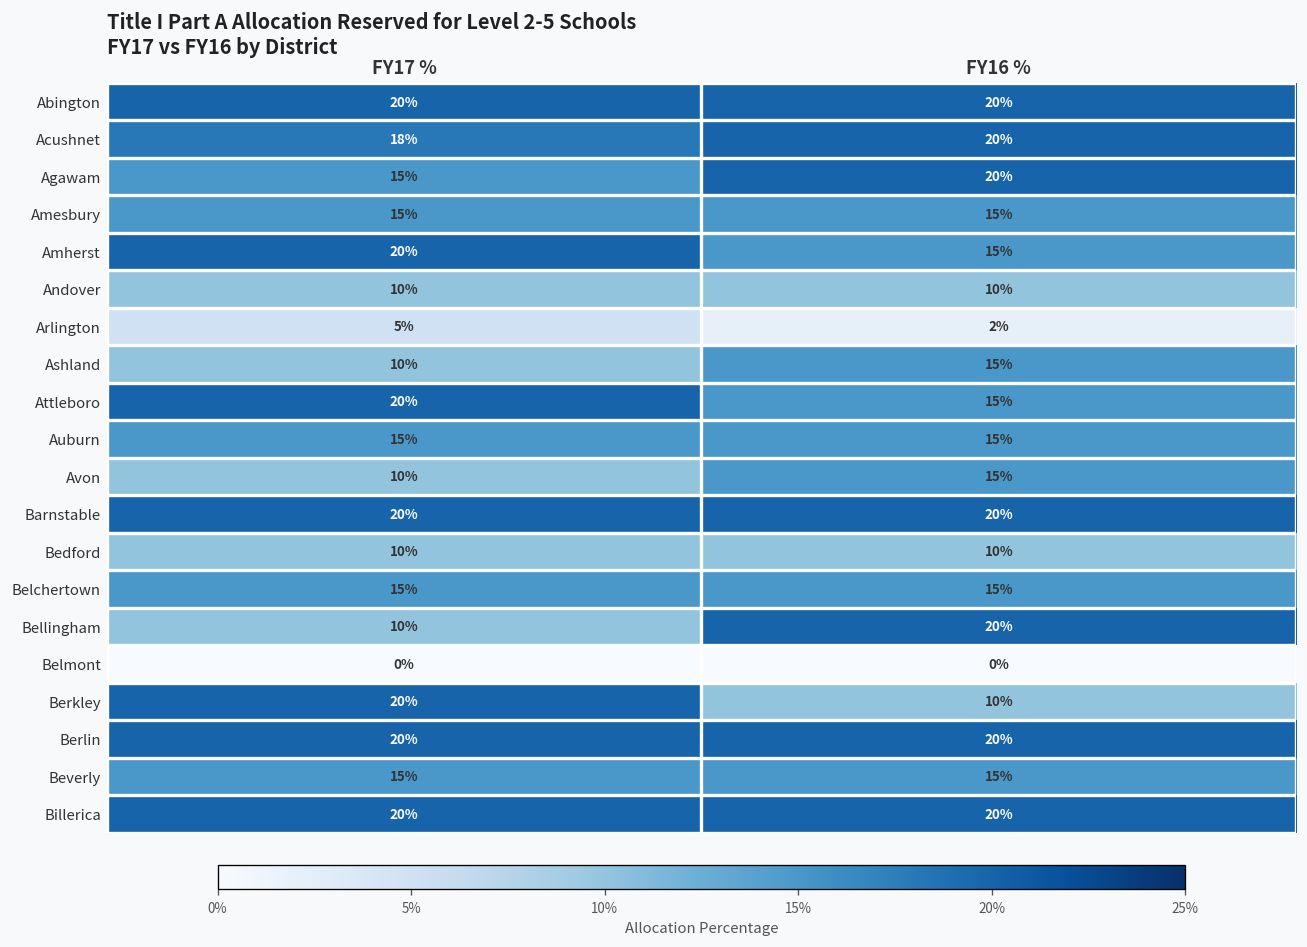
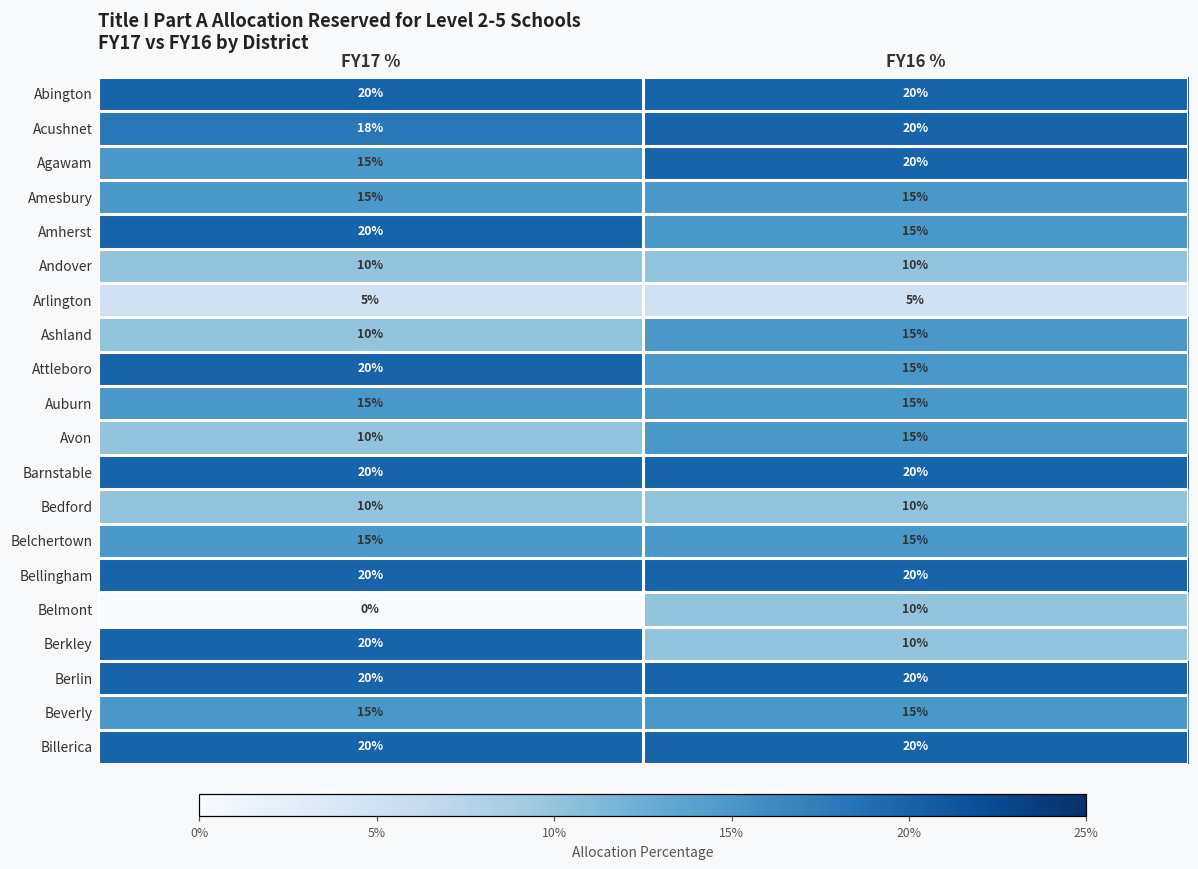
Arlington, FY16 %: 2% -> 5%
Bellingham, FY17 %: 10% -> 20%
Belmont, FY16 %: 0% -> 10%
